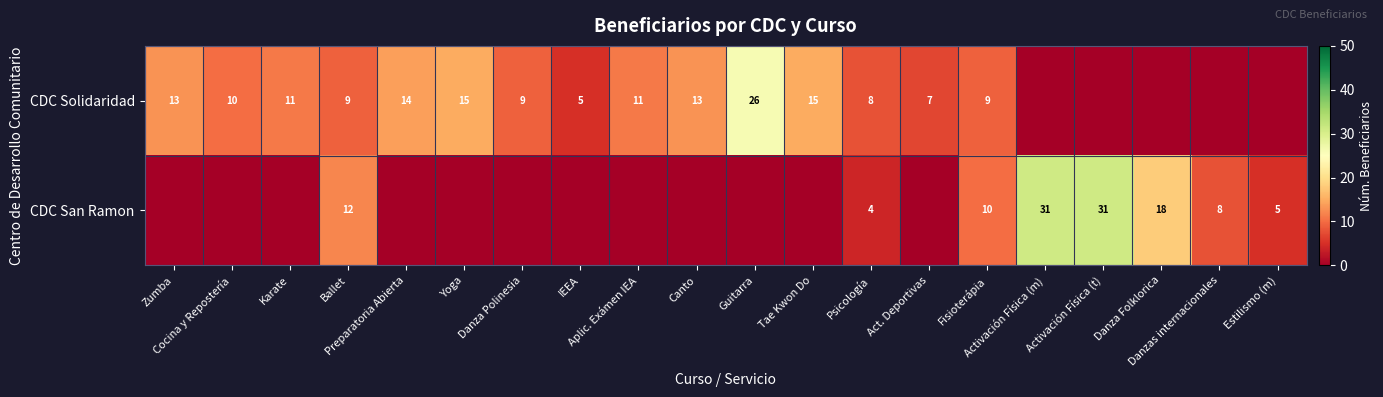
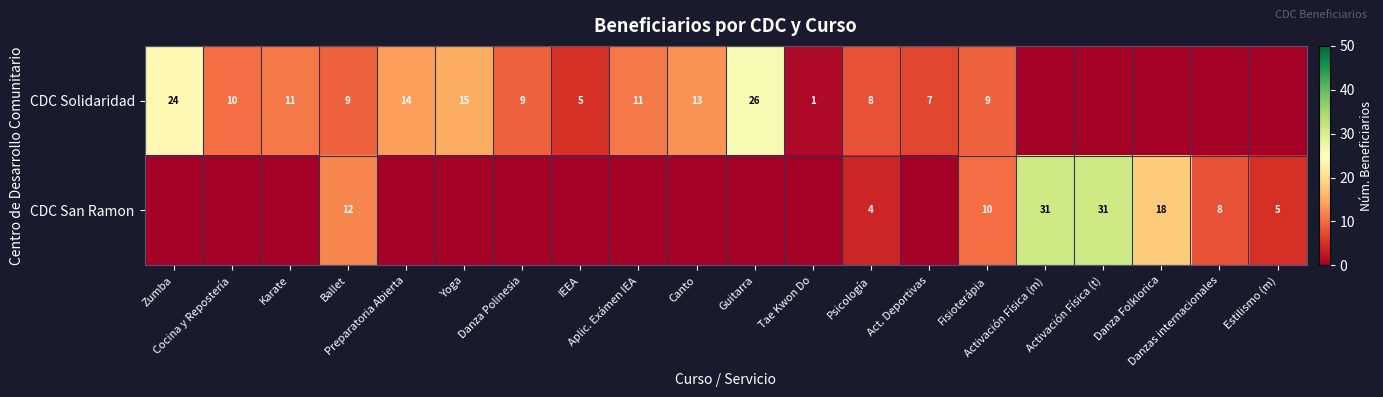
CDC Solidaridad, Zumba: 13 -> 24
CDC Solidaridad, Tae Kwon Do: 15 -> 1
